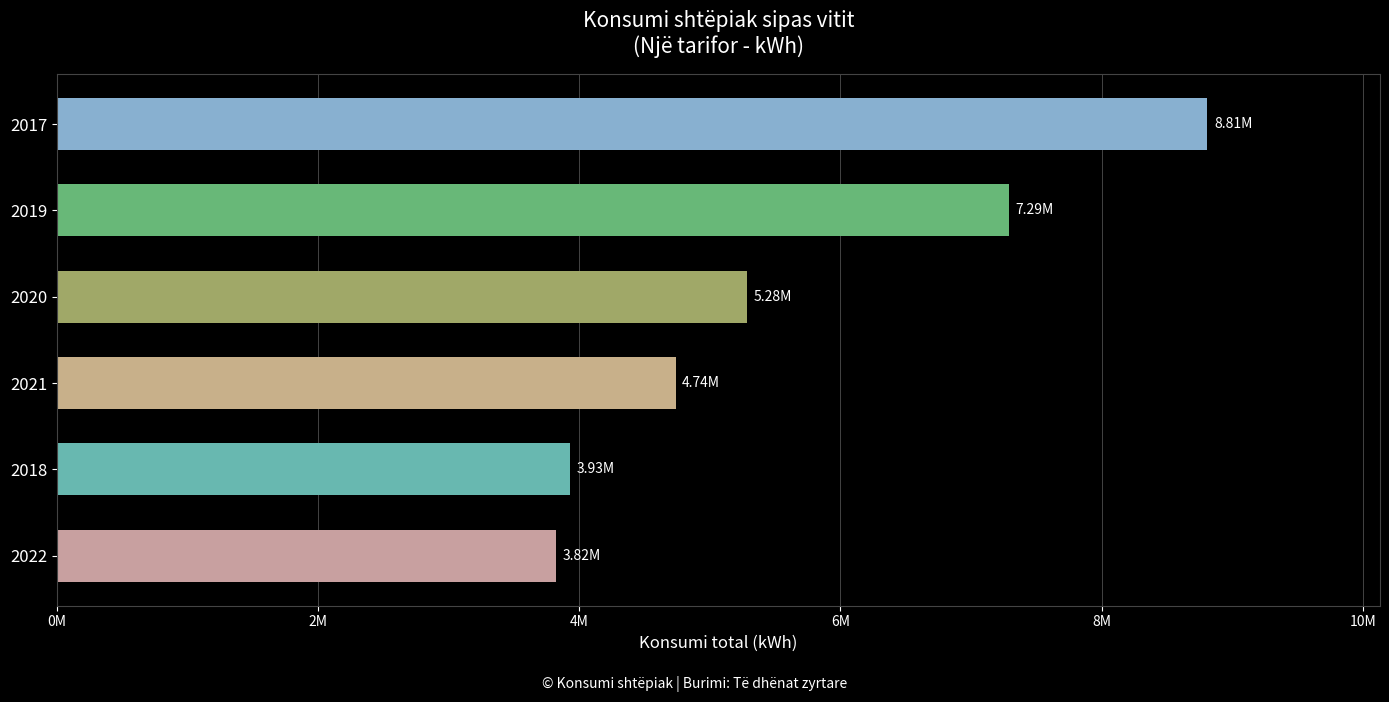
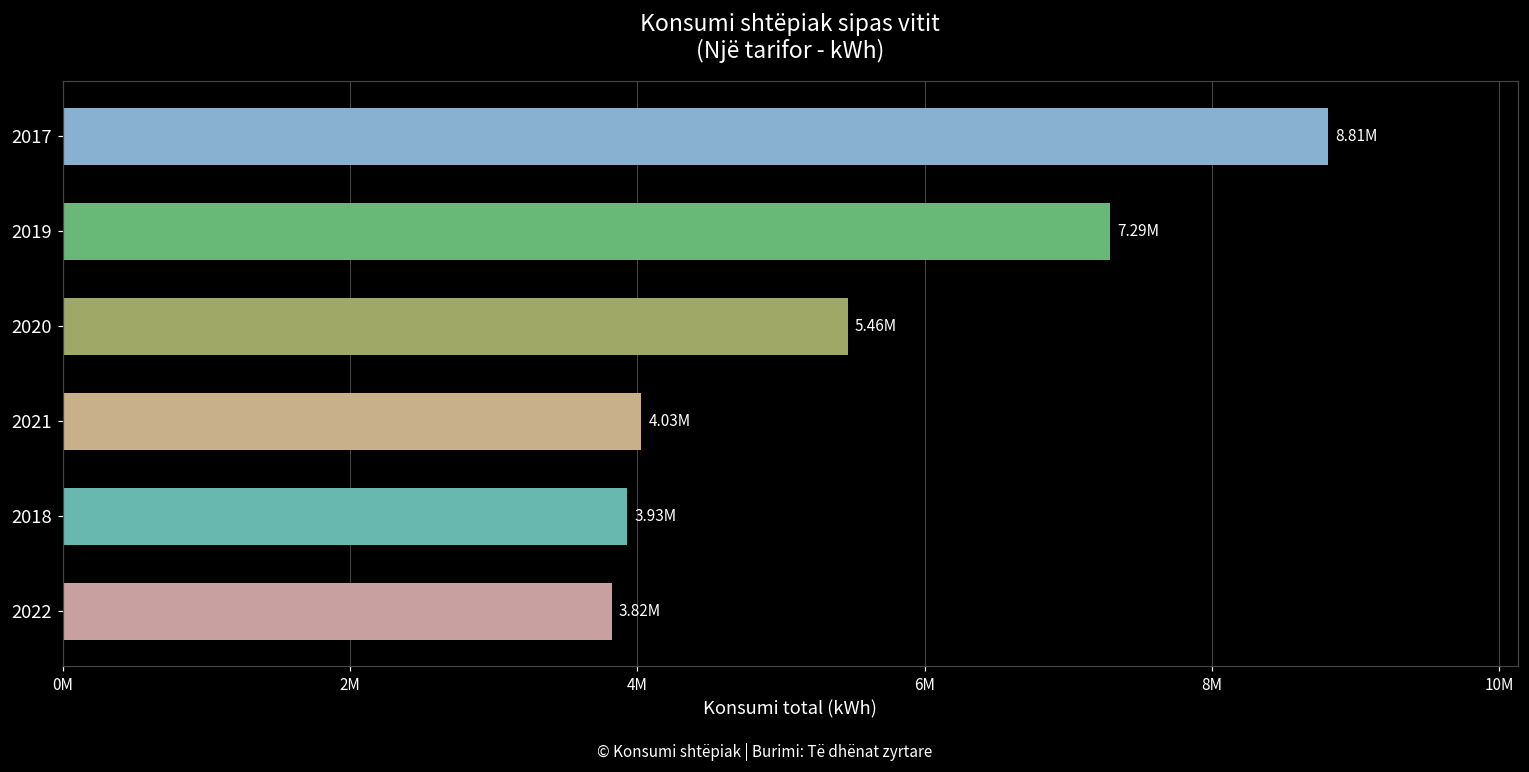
2020: 5.28M -> 5.46M
2021: 4.74M -> 4.03M
